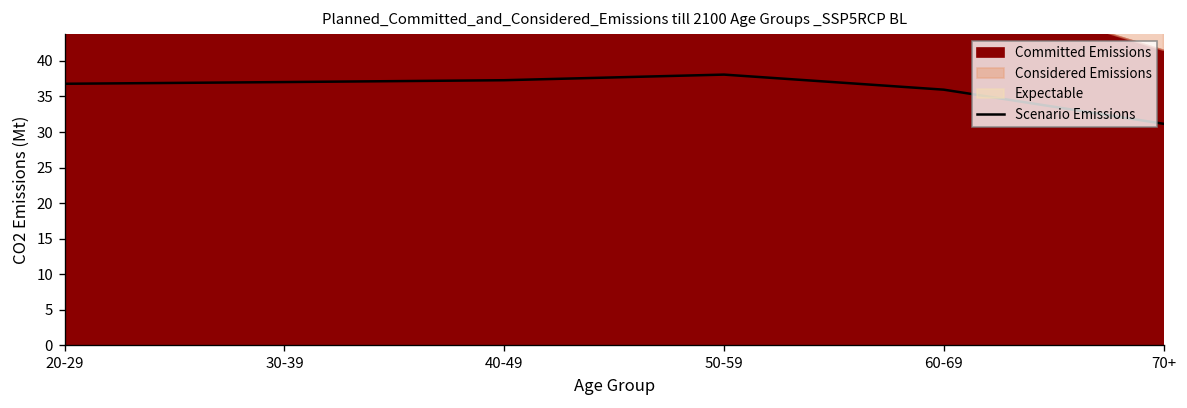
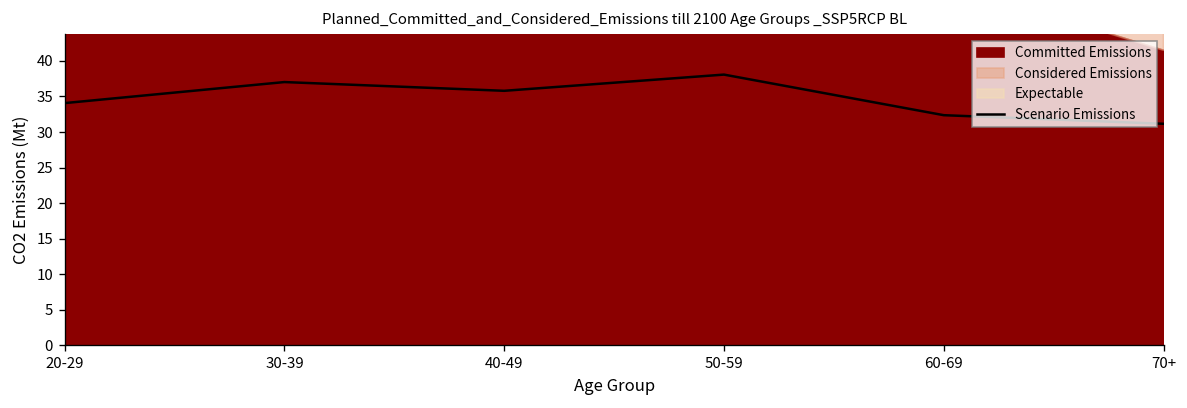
Scenario Emissions, 20-29: 37 -> 34
Scenario Emissions, 40-49: 37 -> 36
Scenario Emissions, 60-69: 36 -> 32
